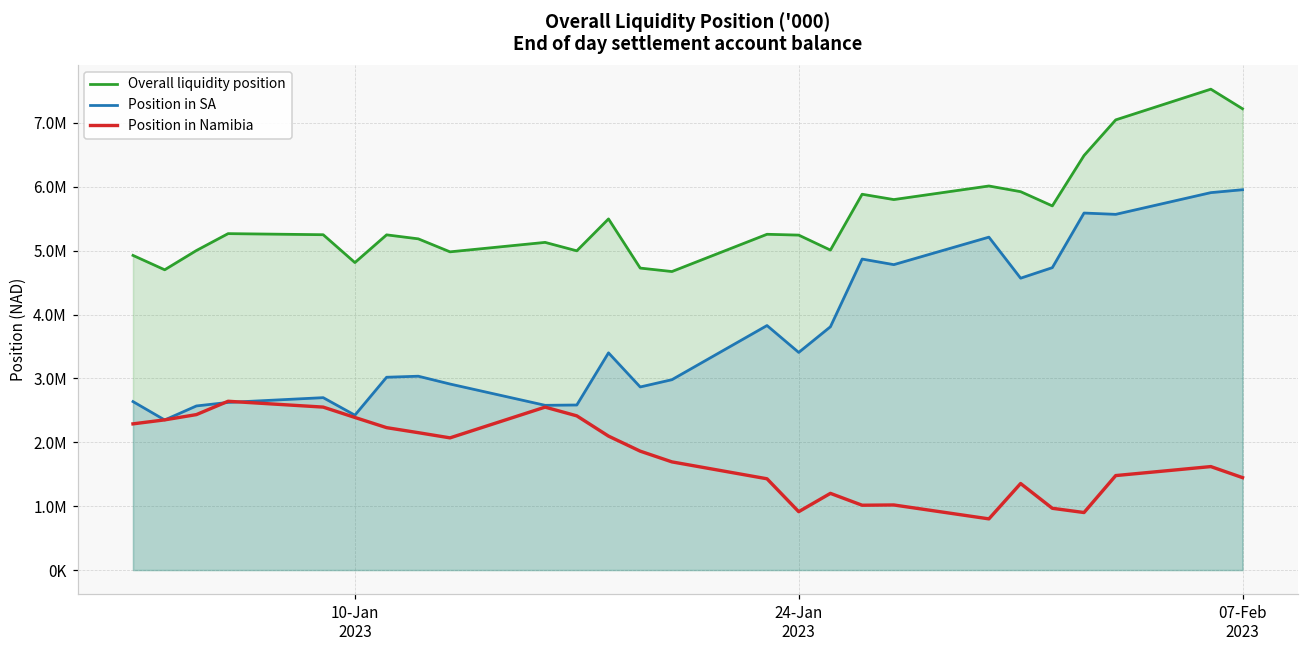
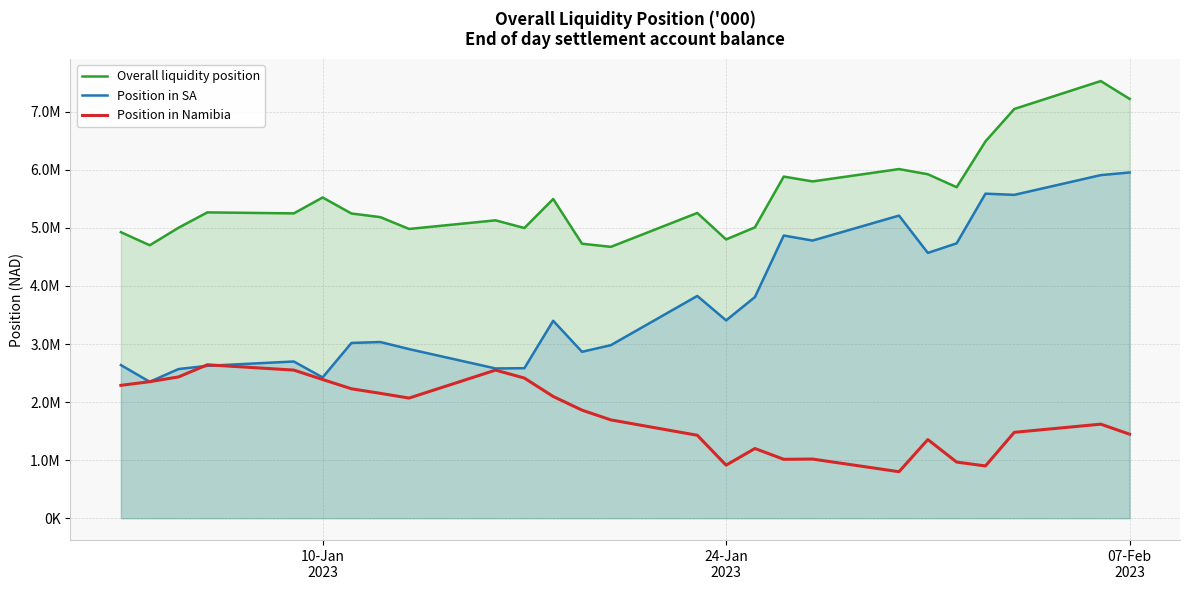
Overall liquidity position, 10-Jan 2023: 4800000 -> 5500000
Overall liquidity position, 24-Jan 2023: 5200000 -> 4800000
